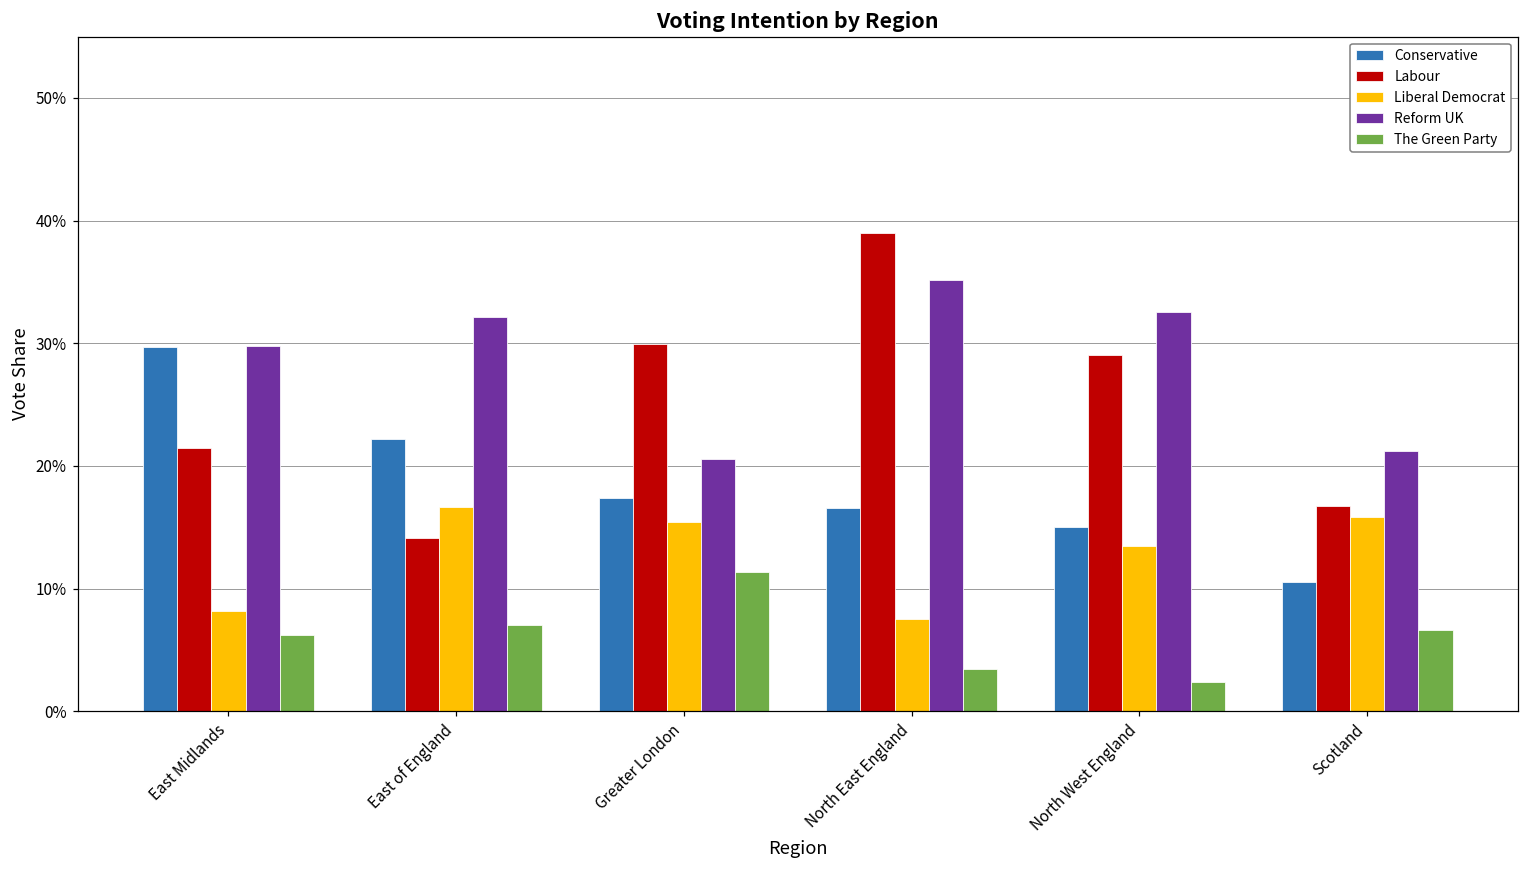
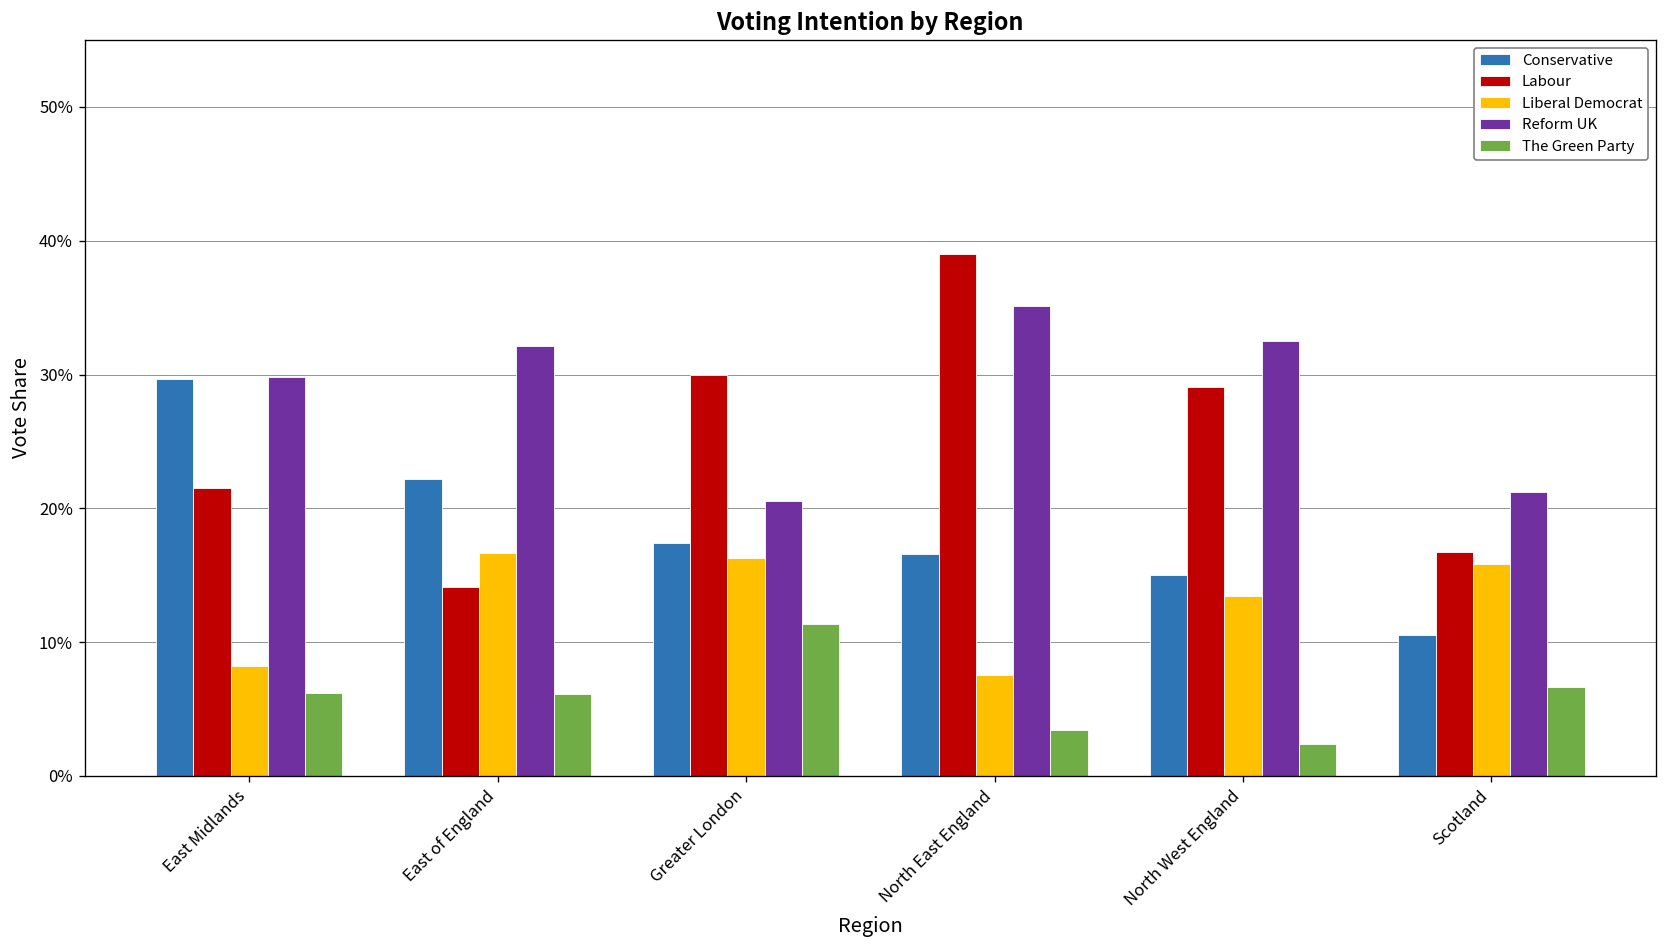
The Green Party, East of England: 7.1% -> 6.2%
Liberal Democrat, Greater London: 15.5% -> 16.3%
